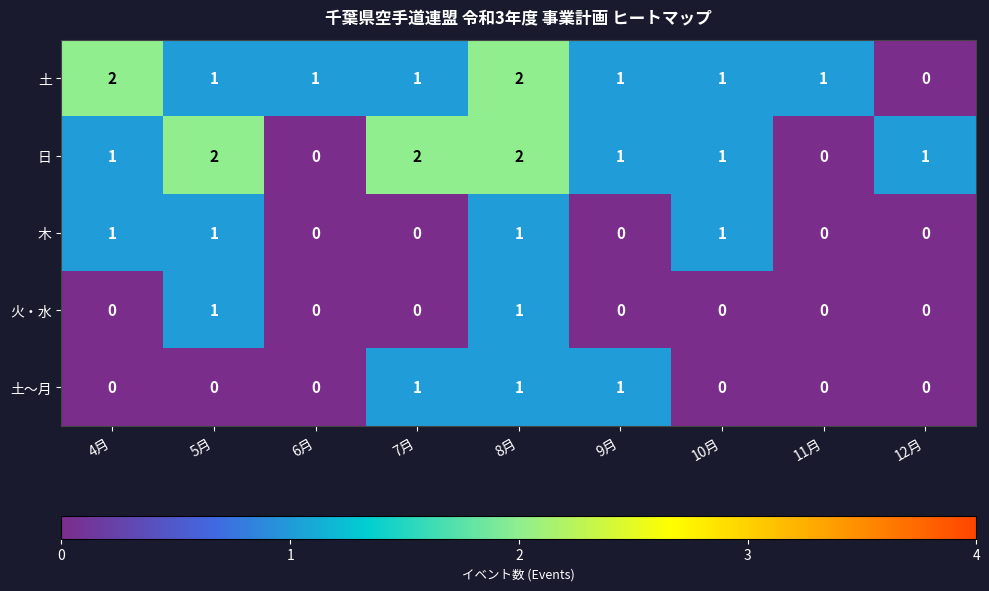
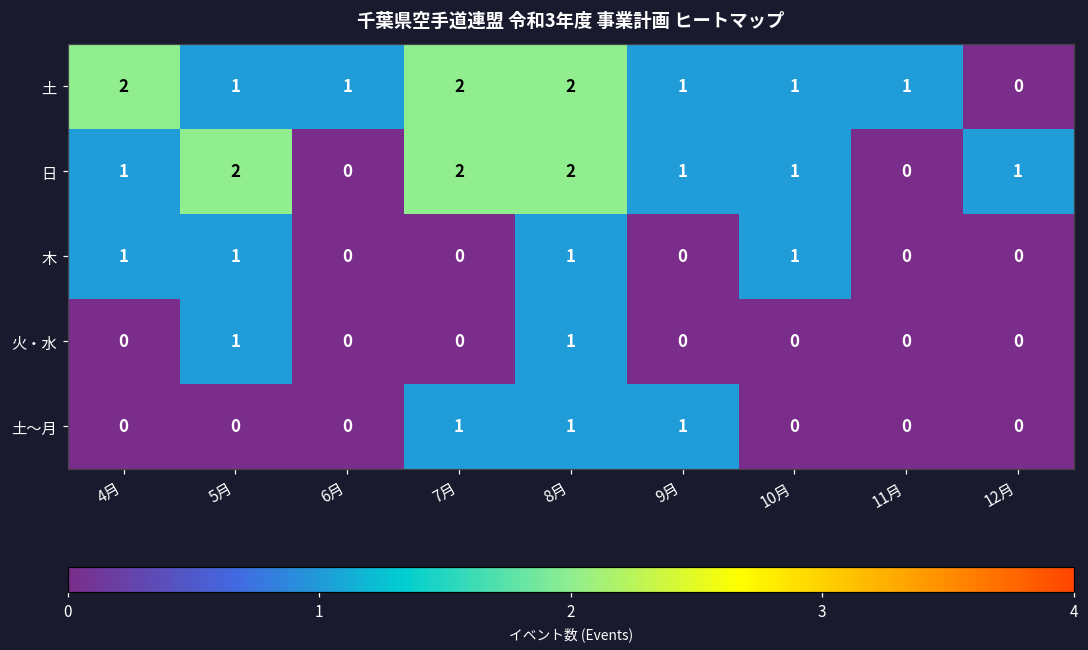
土, 7月: 1 -> 2
